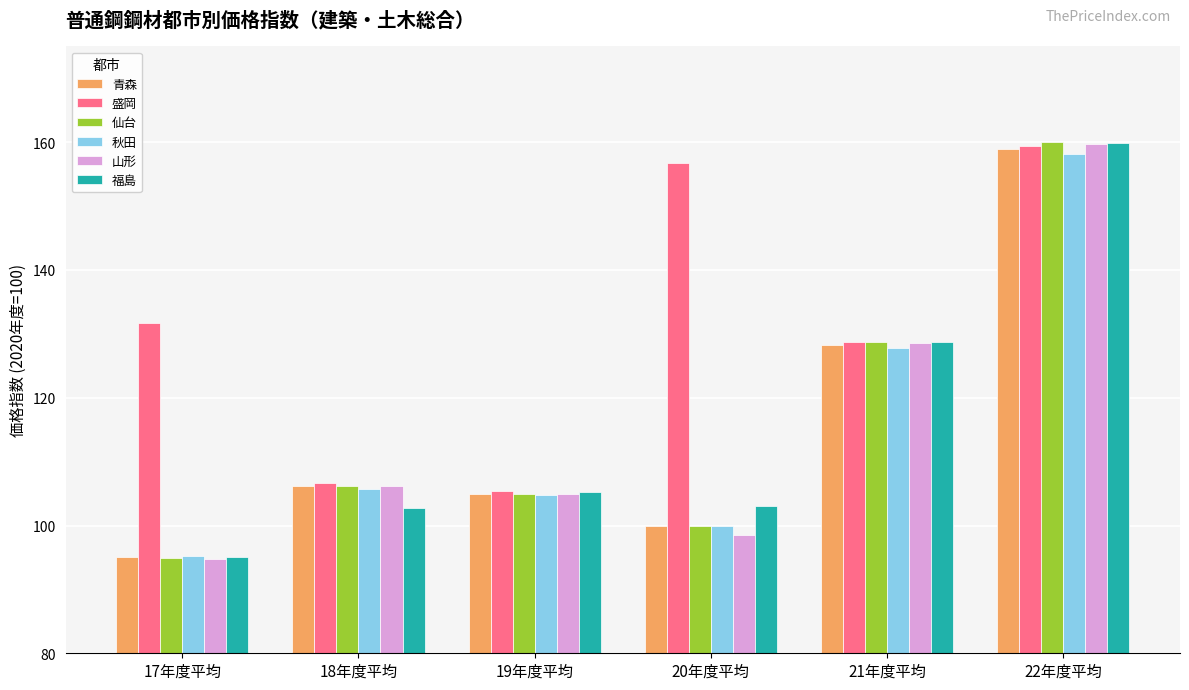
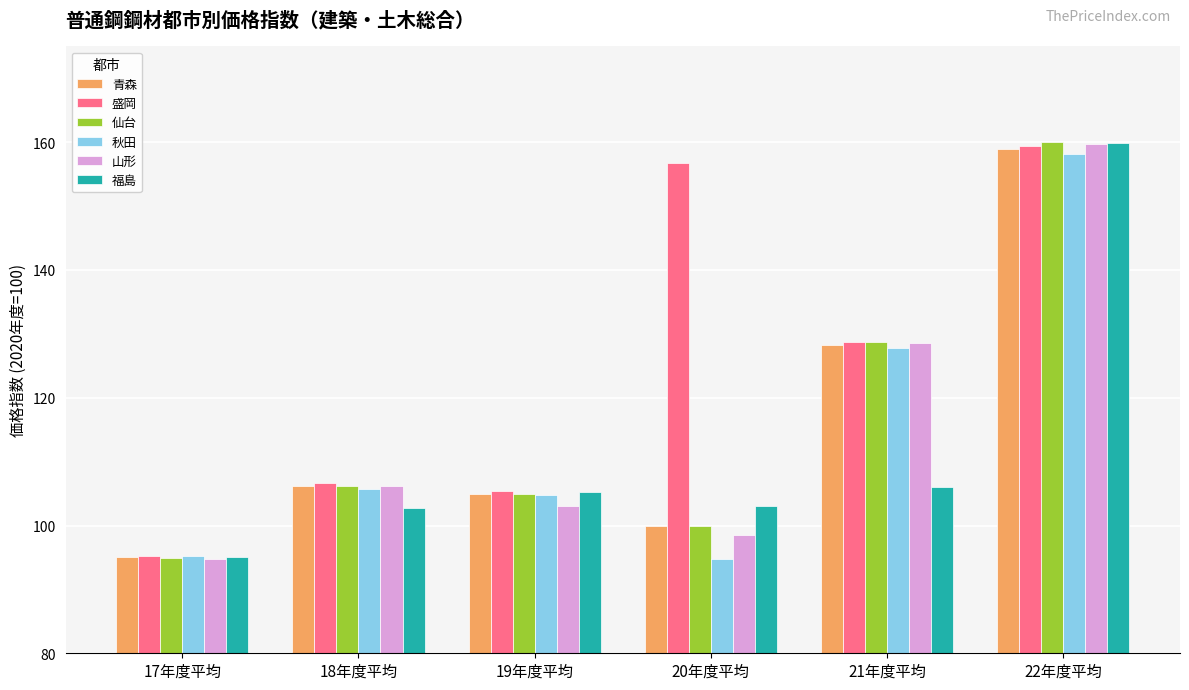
盛岡, 17年度平均: 132 -> 95
山形, 19年度平均: 105 -> 103
秋田, 20年度平均: 100 -> 95
福島, 21年度平均: 129 -> 106
